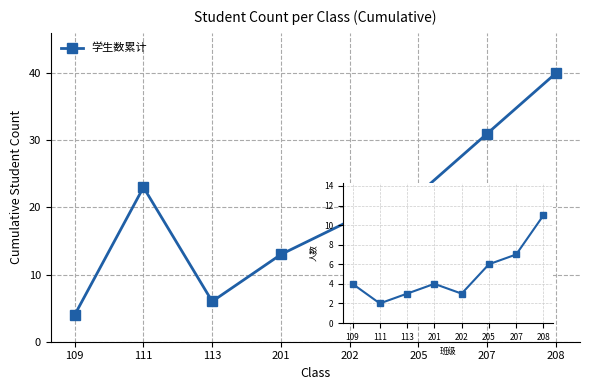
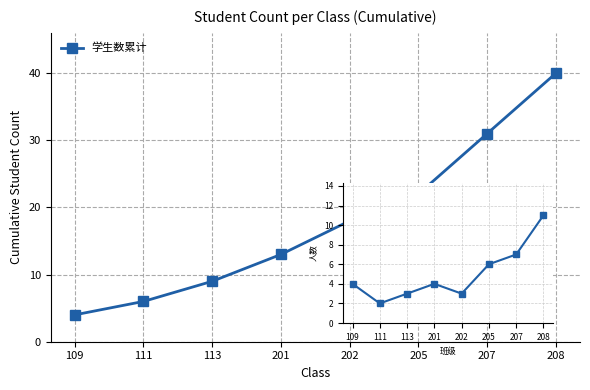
Student Count per Class (Cumulative), 111: 23 -> 6
Student Count per Class (Cumulative), 113: 6 -> 9
